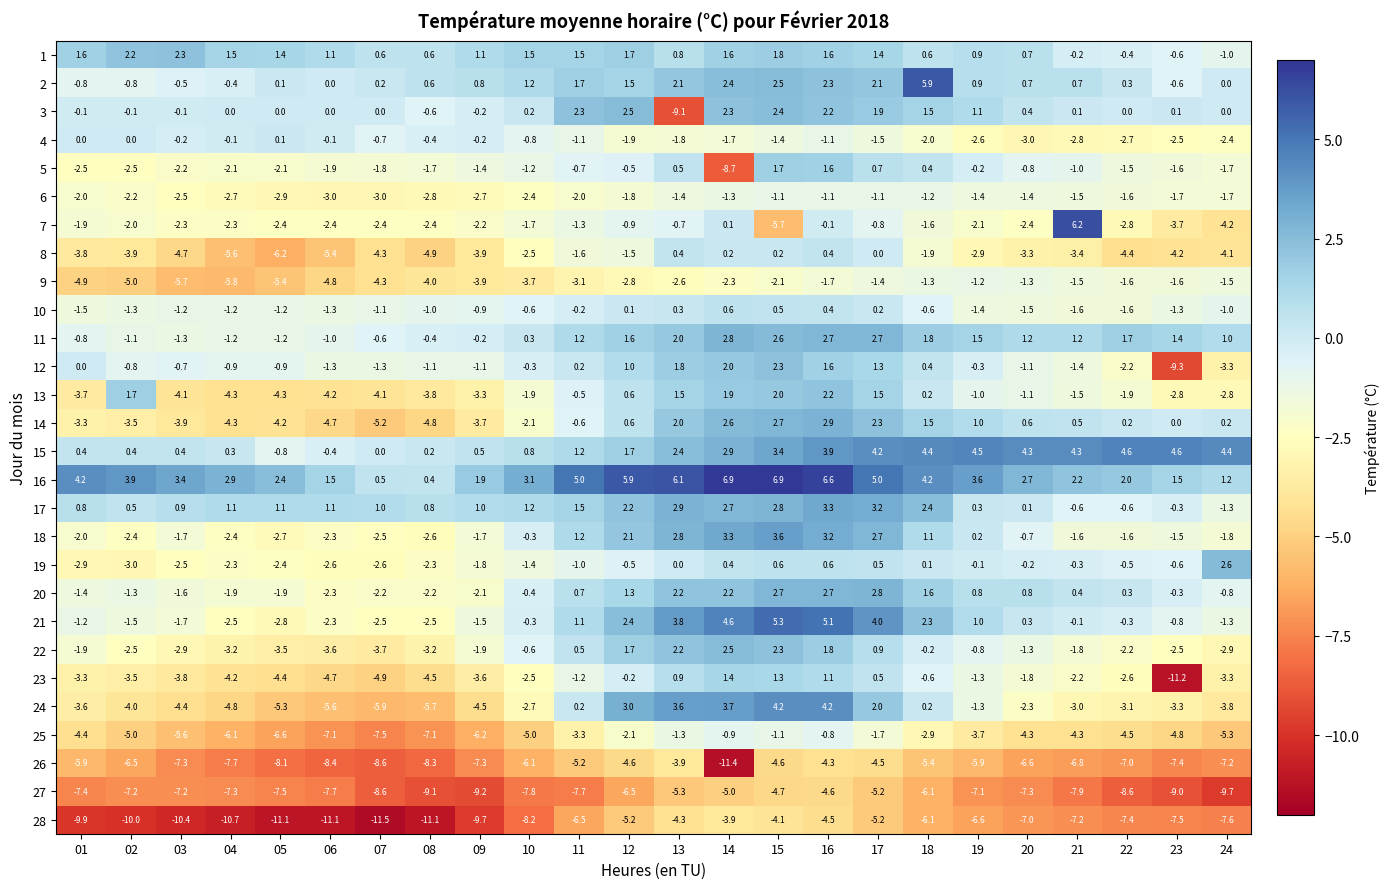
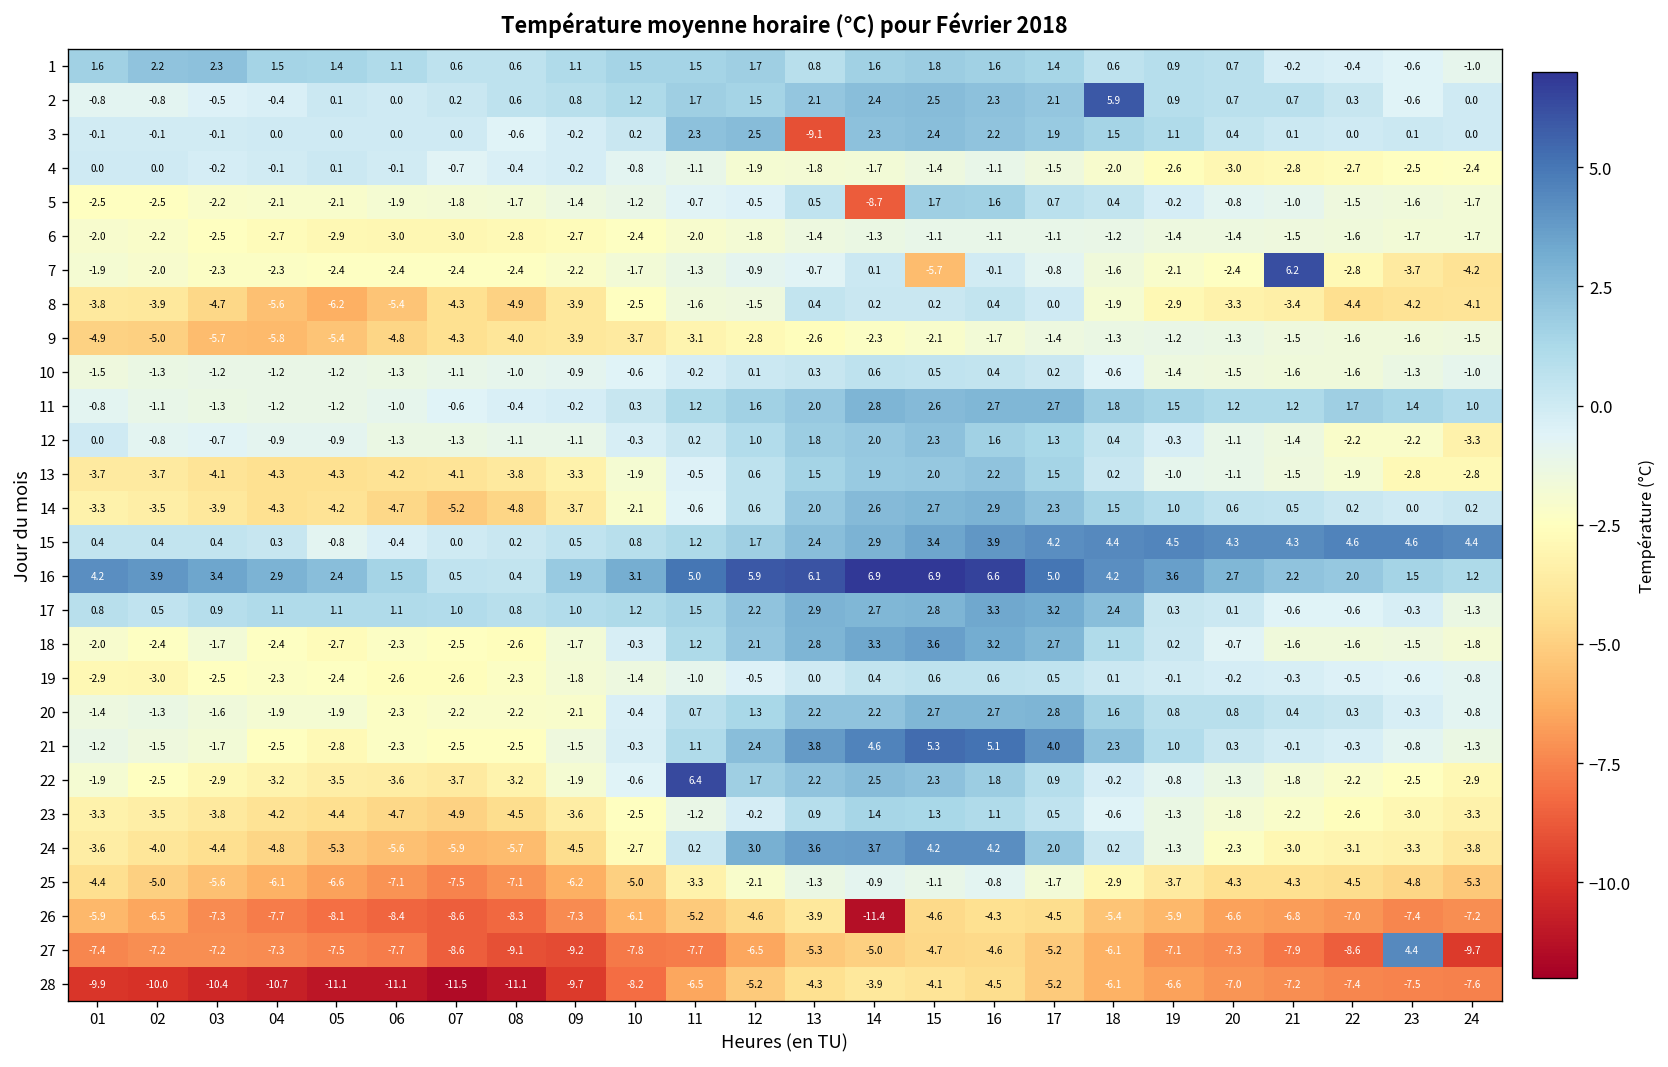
12, 23: -9.3 -> -2.2
13, 02: 1.7 -> -3.7
19, 24: 2.6 -> -0.8
22, 11: 0.5 -> 6.4
23, 23: -11.2 -> -3.0
27, 23: -9.0 -> 4.4
